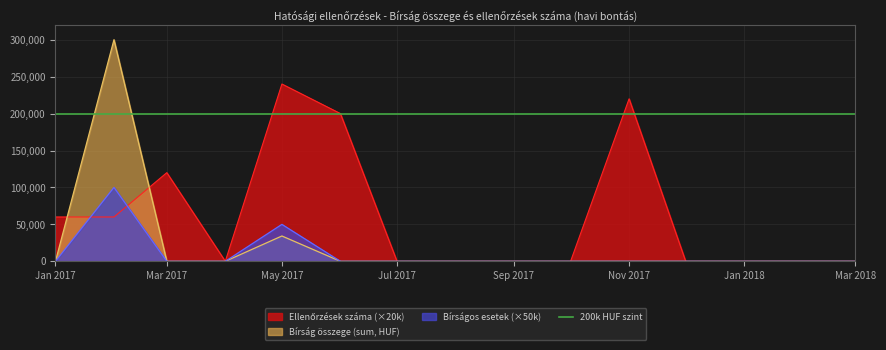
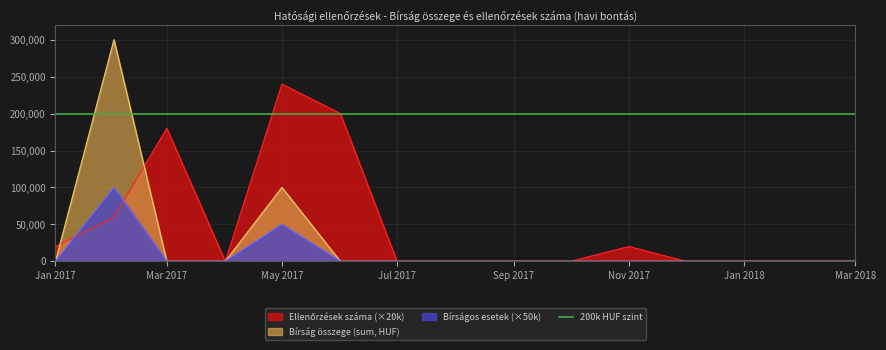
Ellenőrzések száma (×20k), Jan 2017: 60,000 -> 20,000
Ellenőrzések száma (×20k), Mar 2017: 120,000 -> 180,000
Bírság összege (sum, HUF), May 2017: 30,000 -> 100,000
Ellenőrzések száma (×20k), Nov 2017: 220,000 -> 20,000
